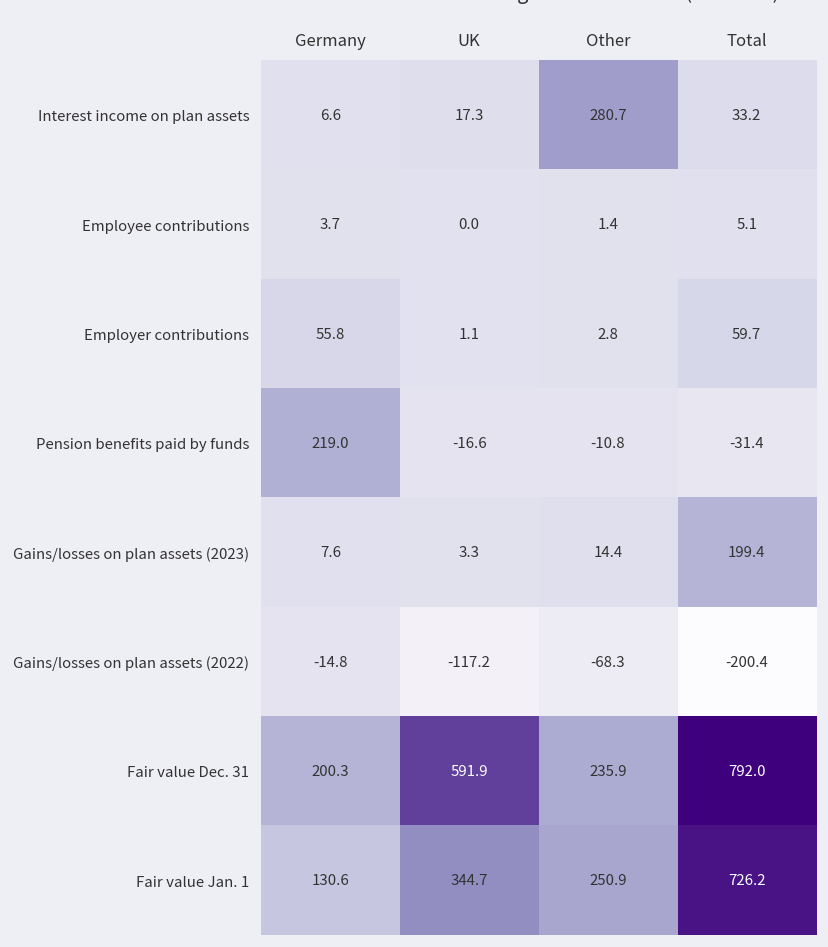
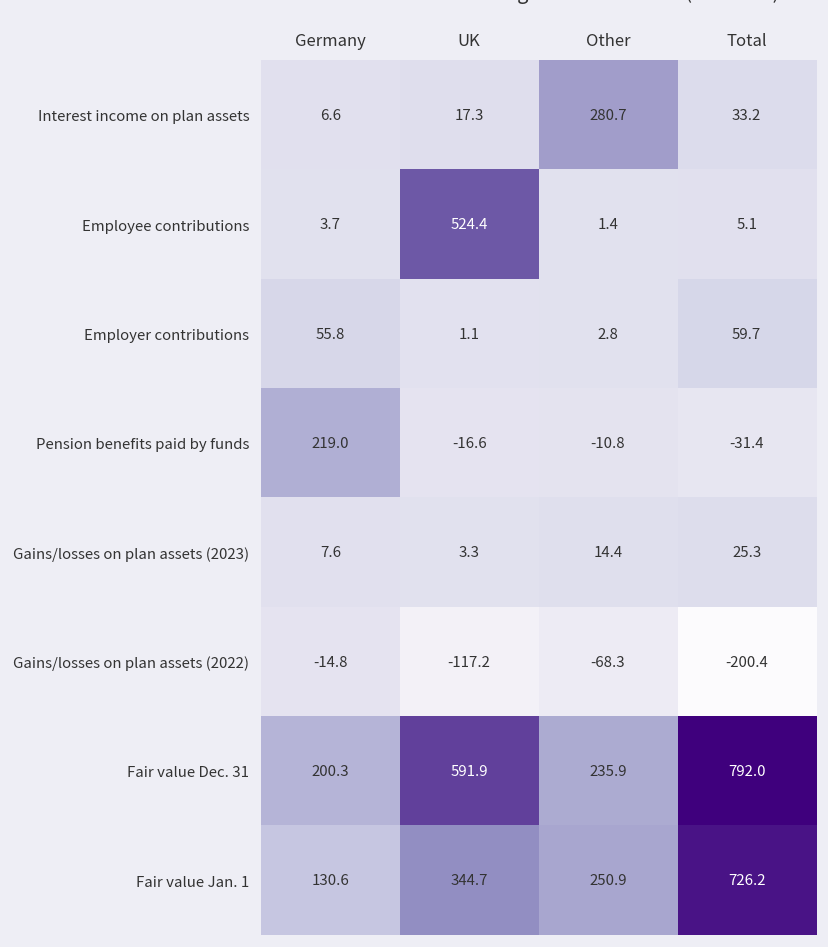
Employee contributions, UK: 0.0 -> 524.4
Gains/losses on plan assets (2023), Total: 199.4 -> 25.3
